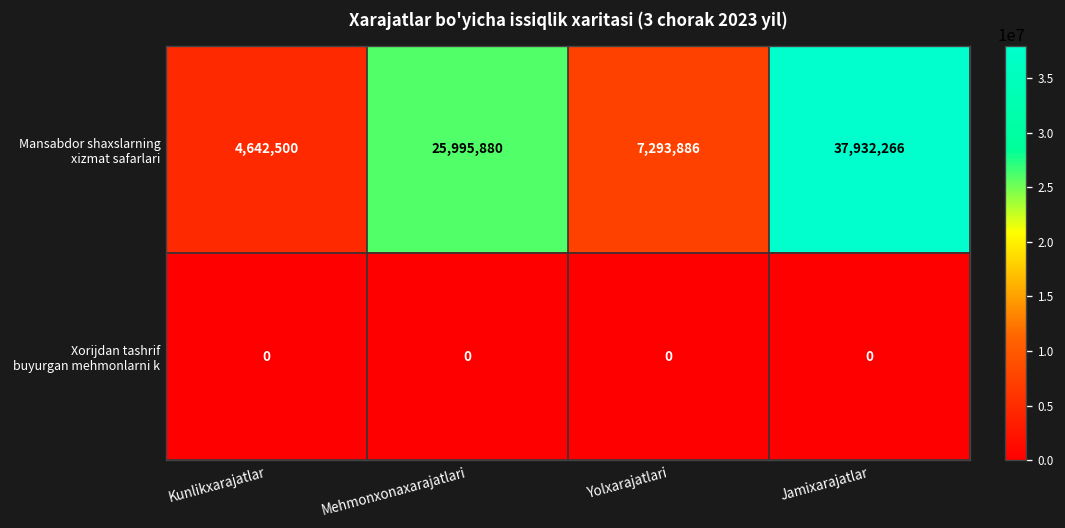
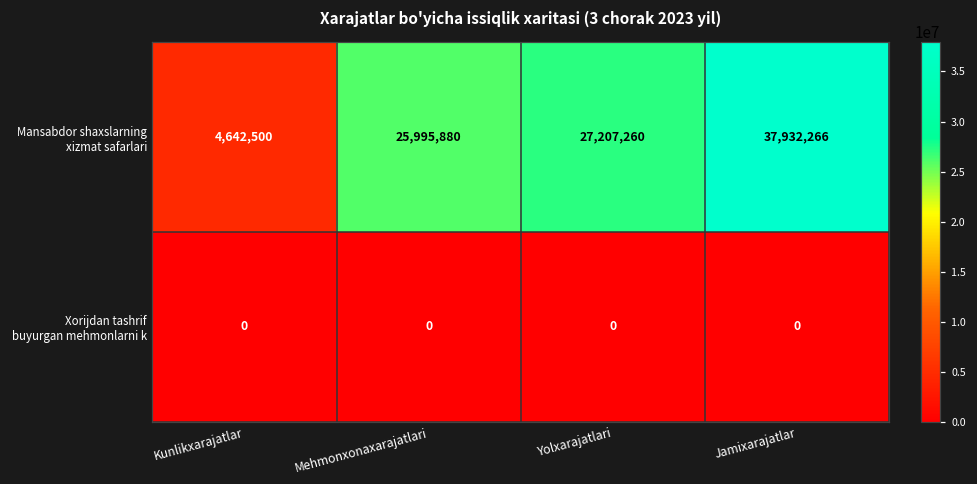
Mansabdor shaxslarning xizmat safarlari, Yolxarajatlari: 7,293,886 -> 27,207,260
